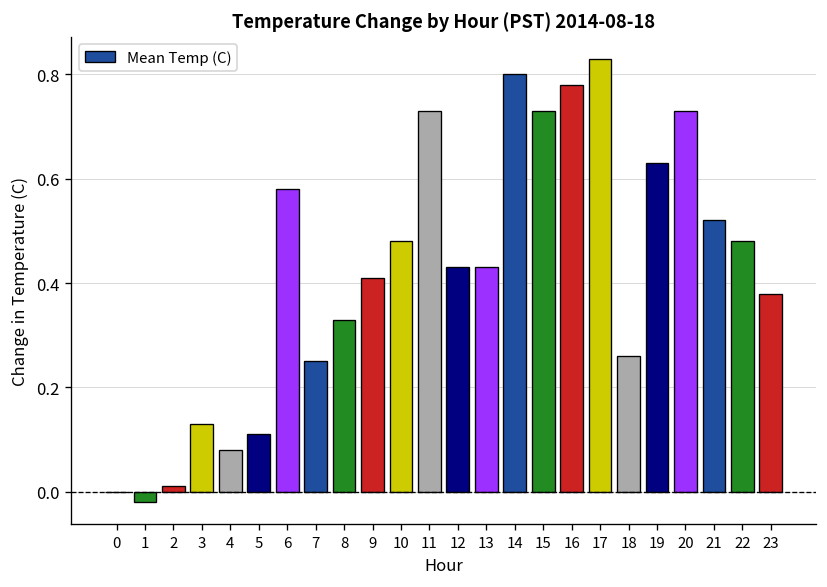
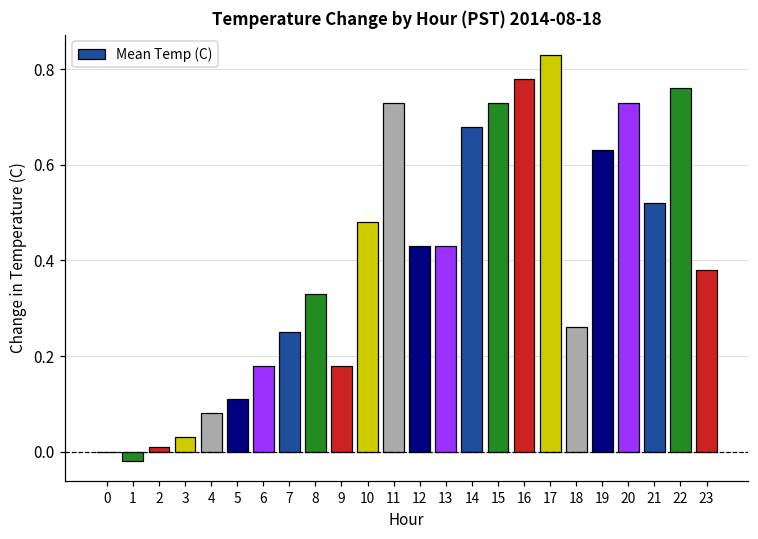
3: 0.13 -> 0.03
6: 0.58 -> 0.18
9: 0.41 -> 0.18
14: 0.80 -> 0.68
22: 0.48 -> 0.76
